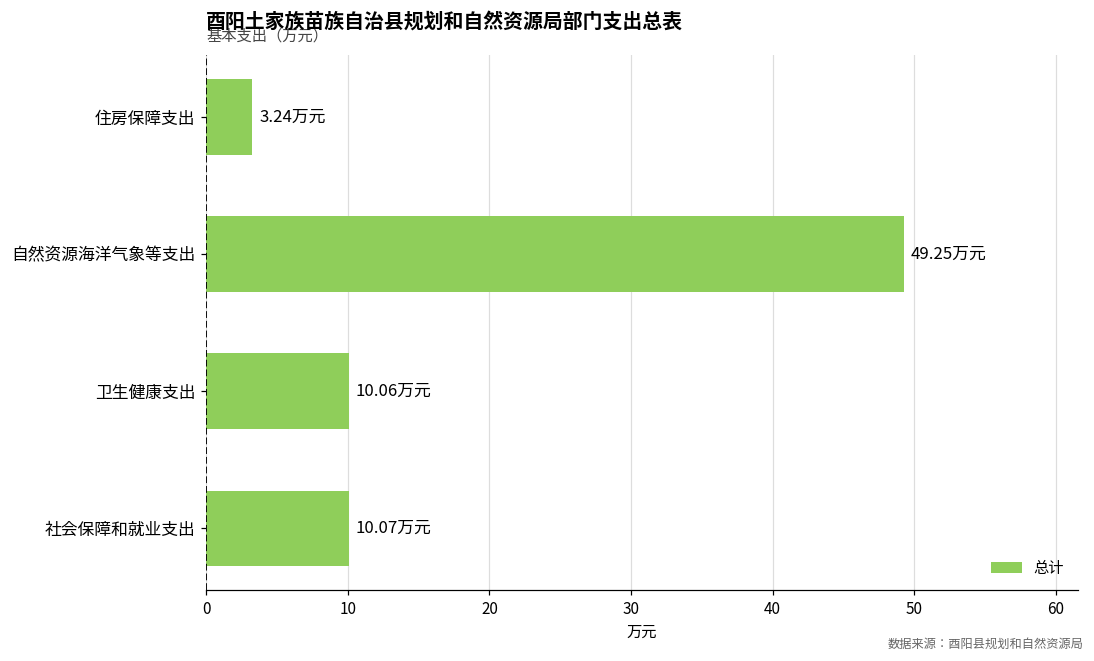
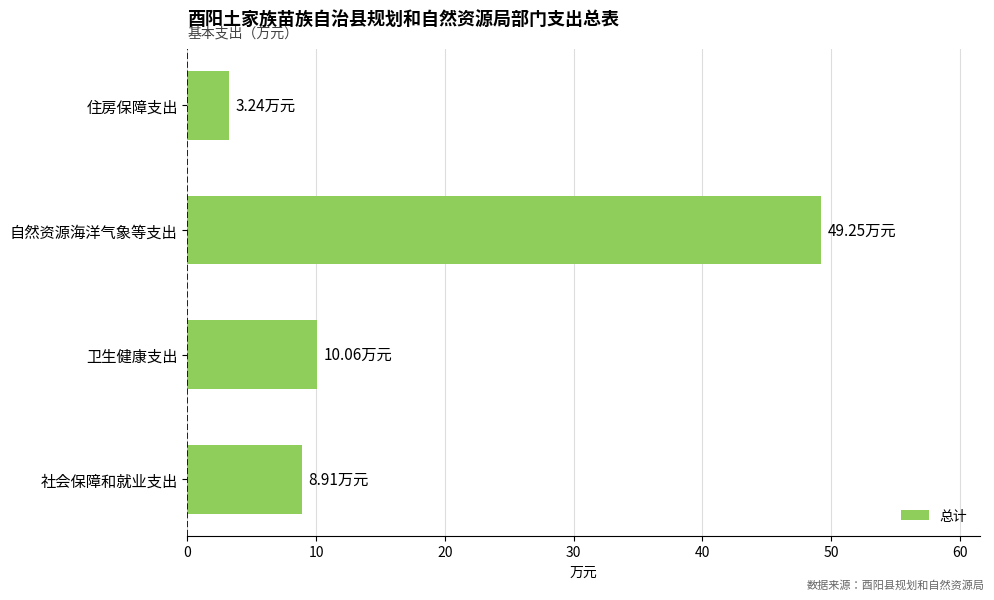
社会保障和就业支出: 10.07 -> 8.91
